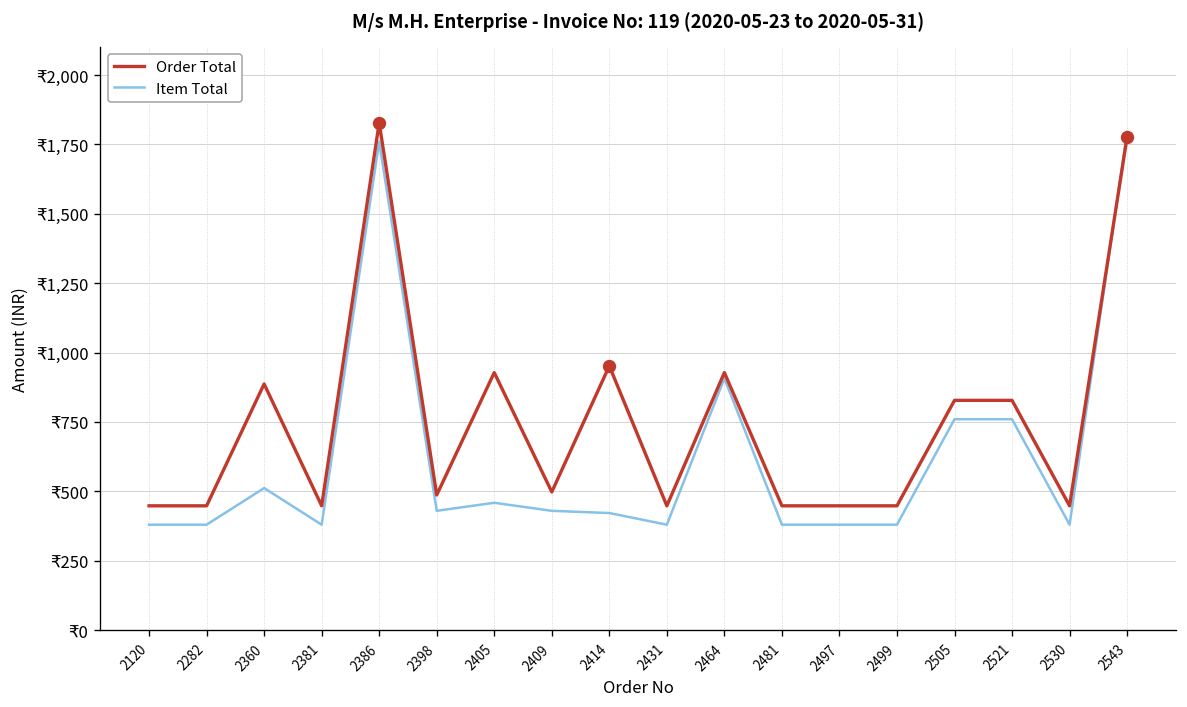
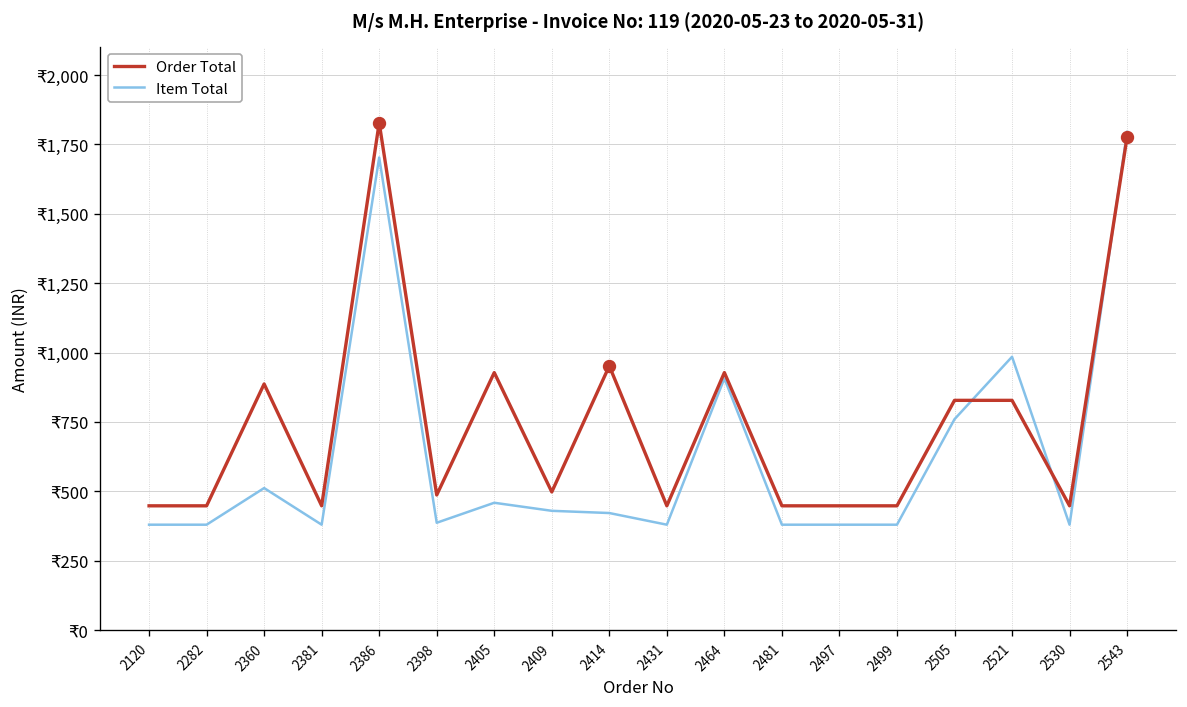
Item Total, 2386: ₹1,760 -> ₹1,700
Item Total, 2398: ₹430 -> ₹390
Item Total, 2521: ₹760 -> ₹990
